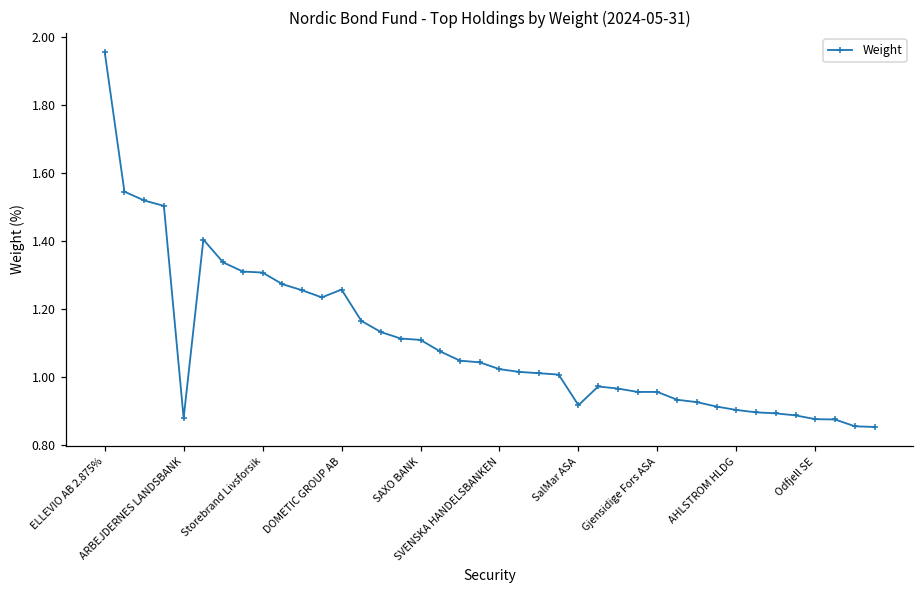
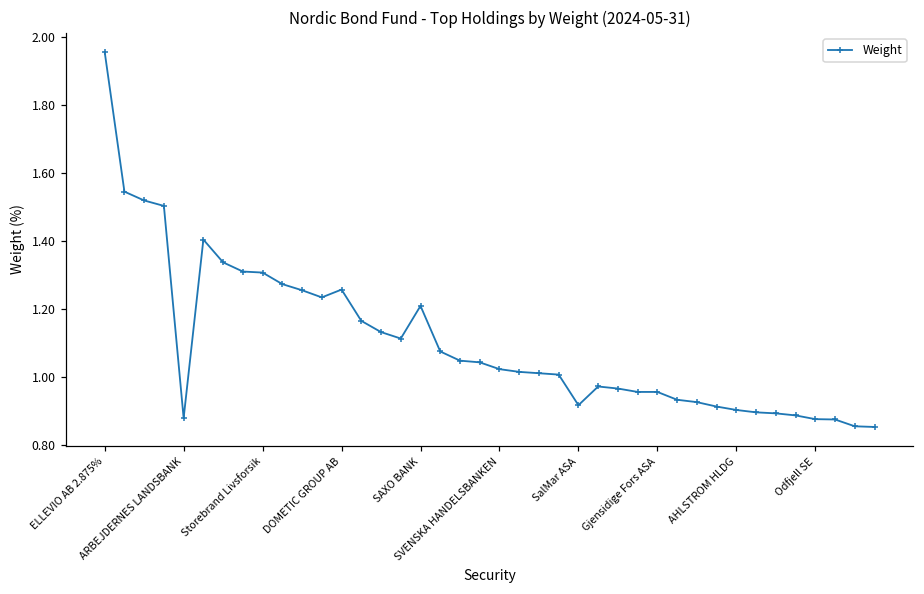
SAXO BANK: 1.11 -> 1.21
